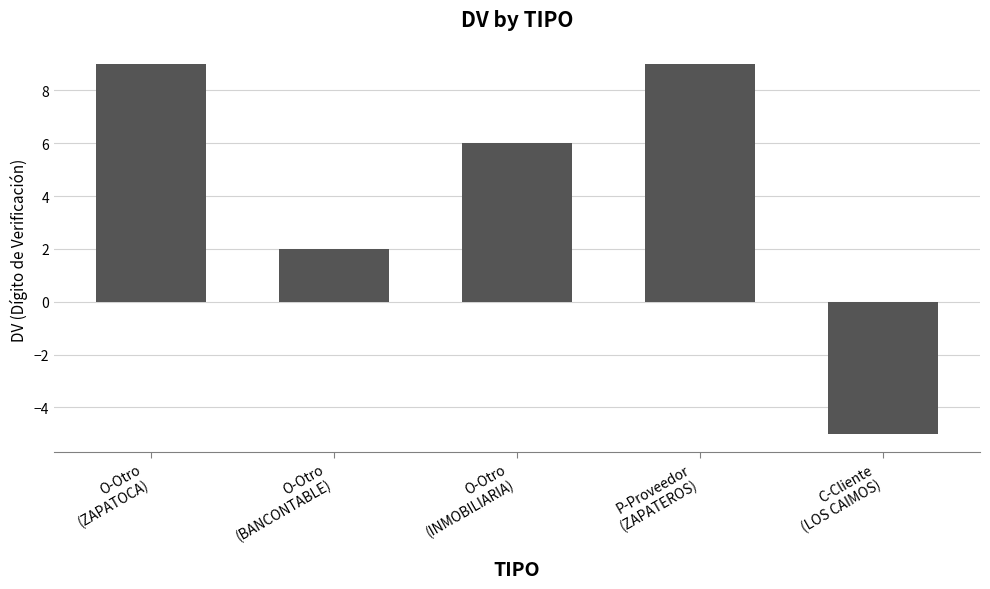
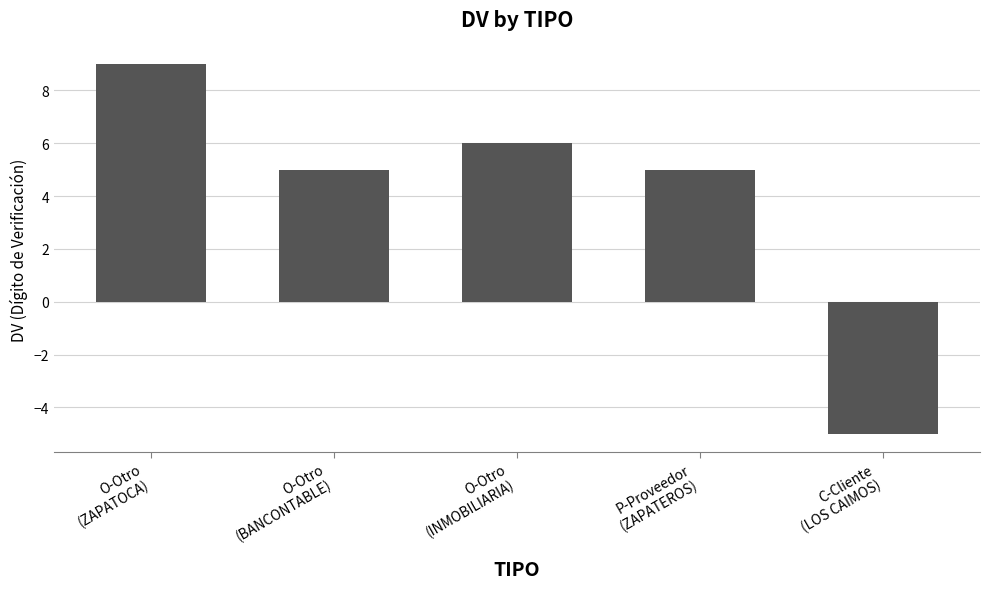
O-Otro (BANCONTABLE): 2 -> 5
P-Proveedor (ZAPATEROS): 9 -> 5
